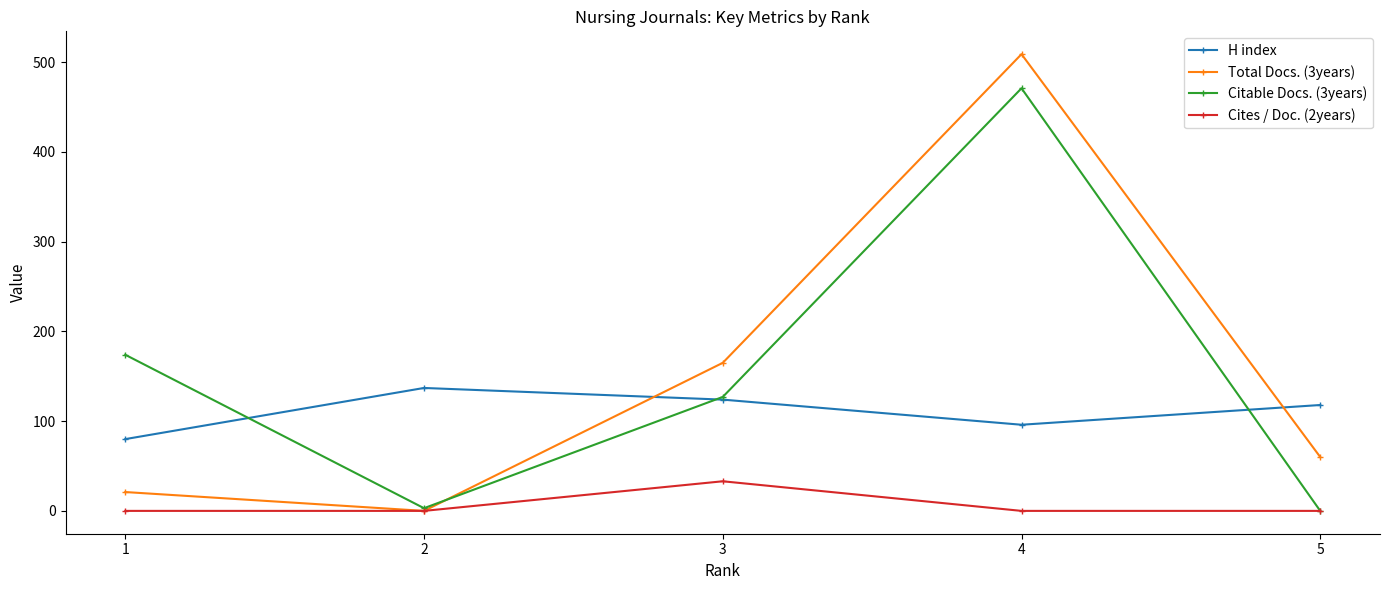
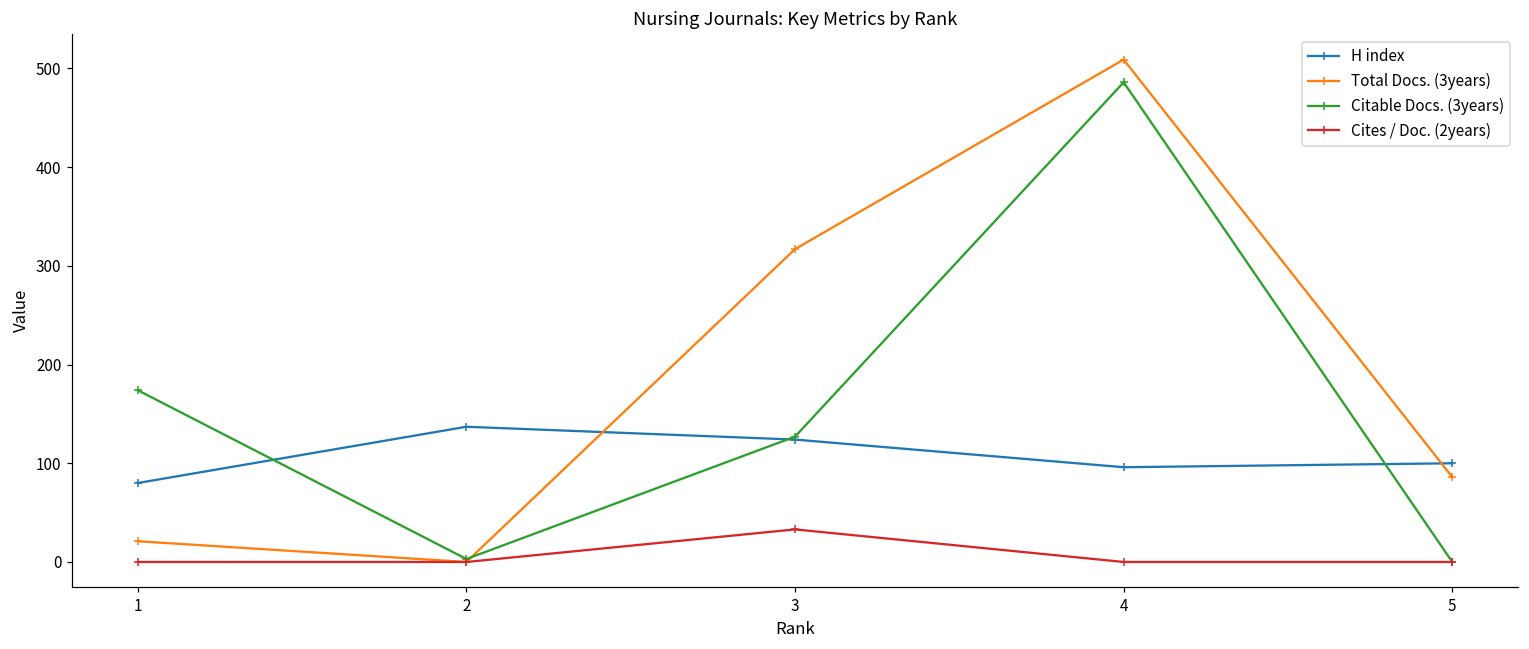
Total Docs. (3years), 3: 170 -> 320
Citable Docs. (3years), 4: 470 -> 490
H index, 5: 120 -> 100
Total Docs. (3years), 5: 60 -> 90
